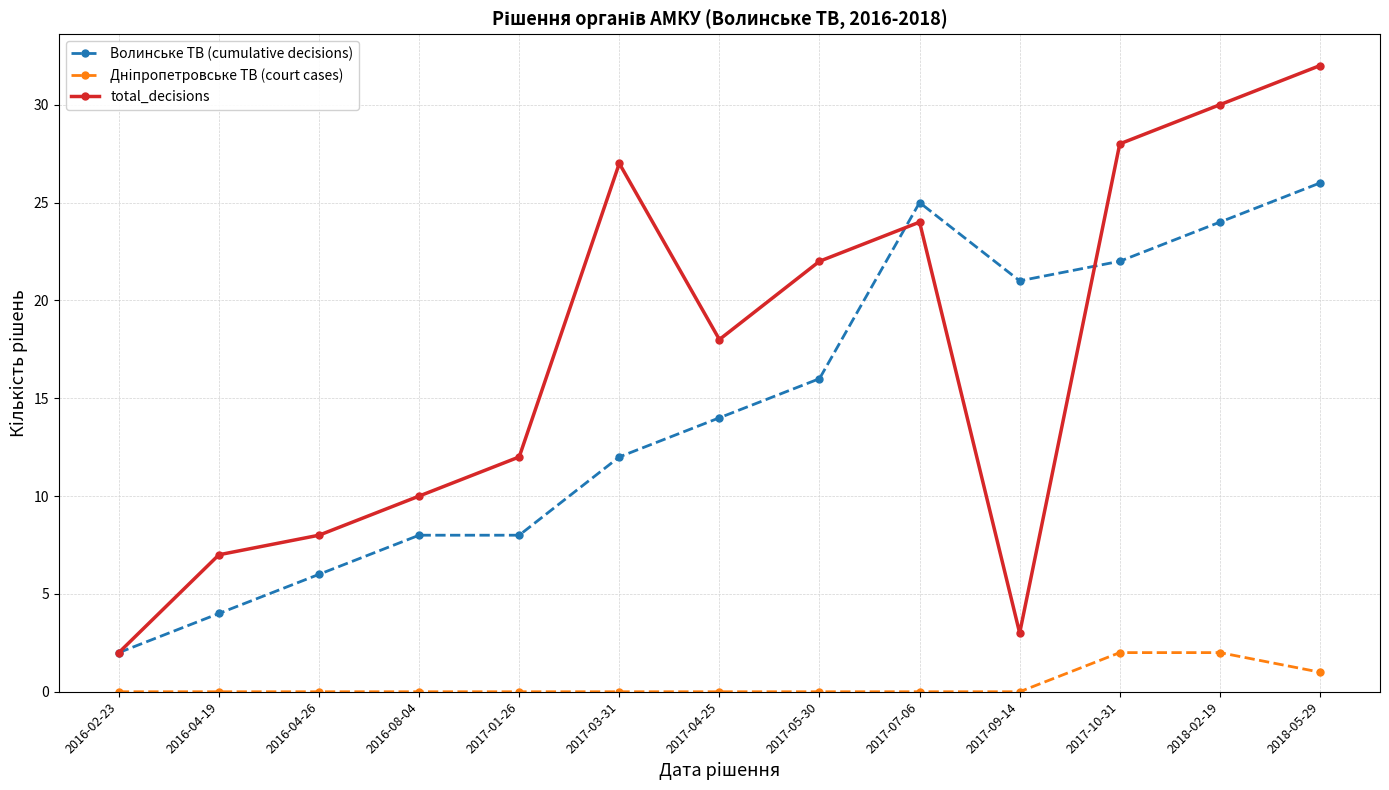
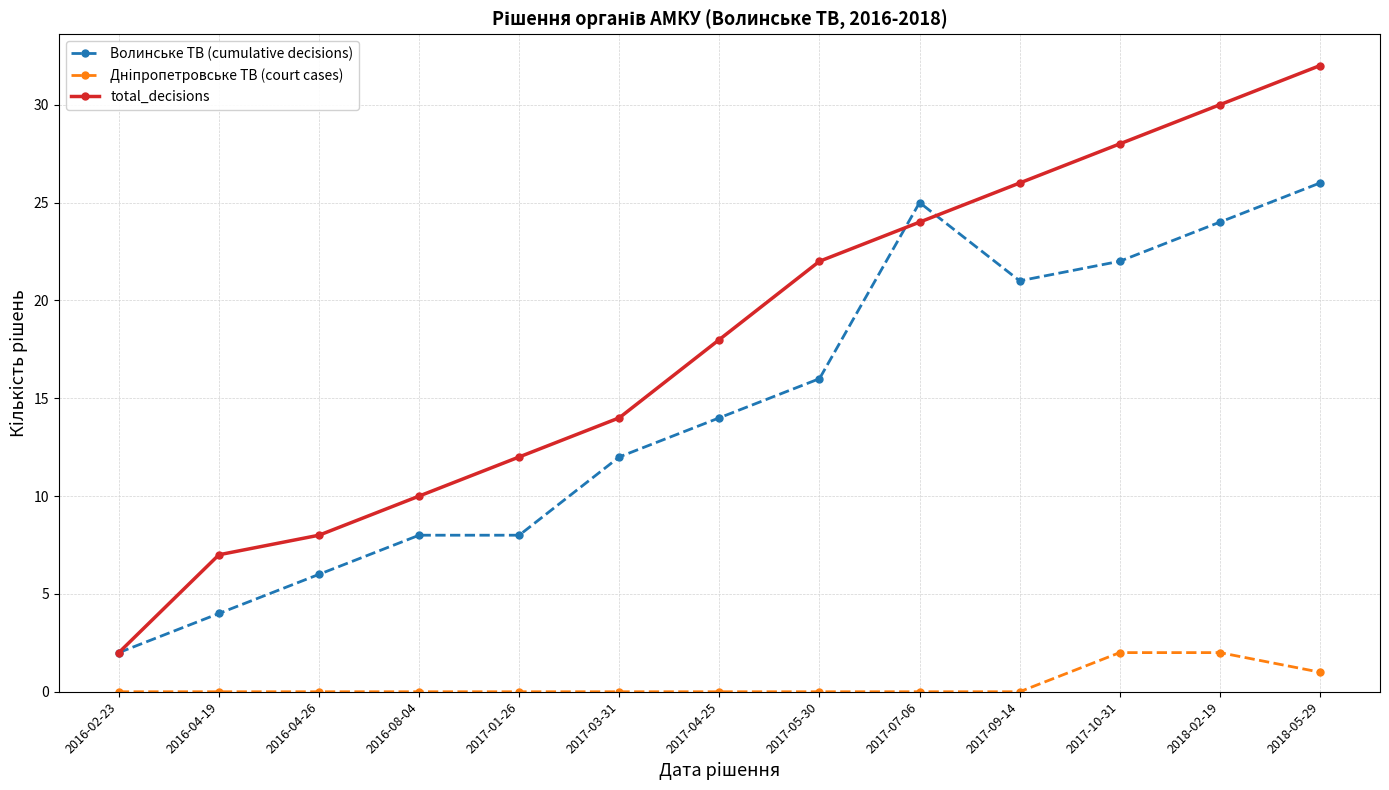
total_decisions, 2017-03-31: 27 -> 14
total_decisions, 2017-09-14: 3 -> 26
